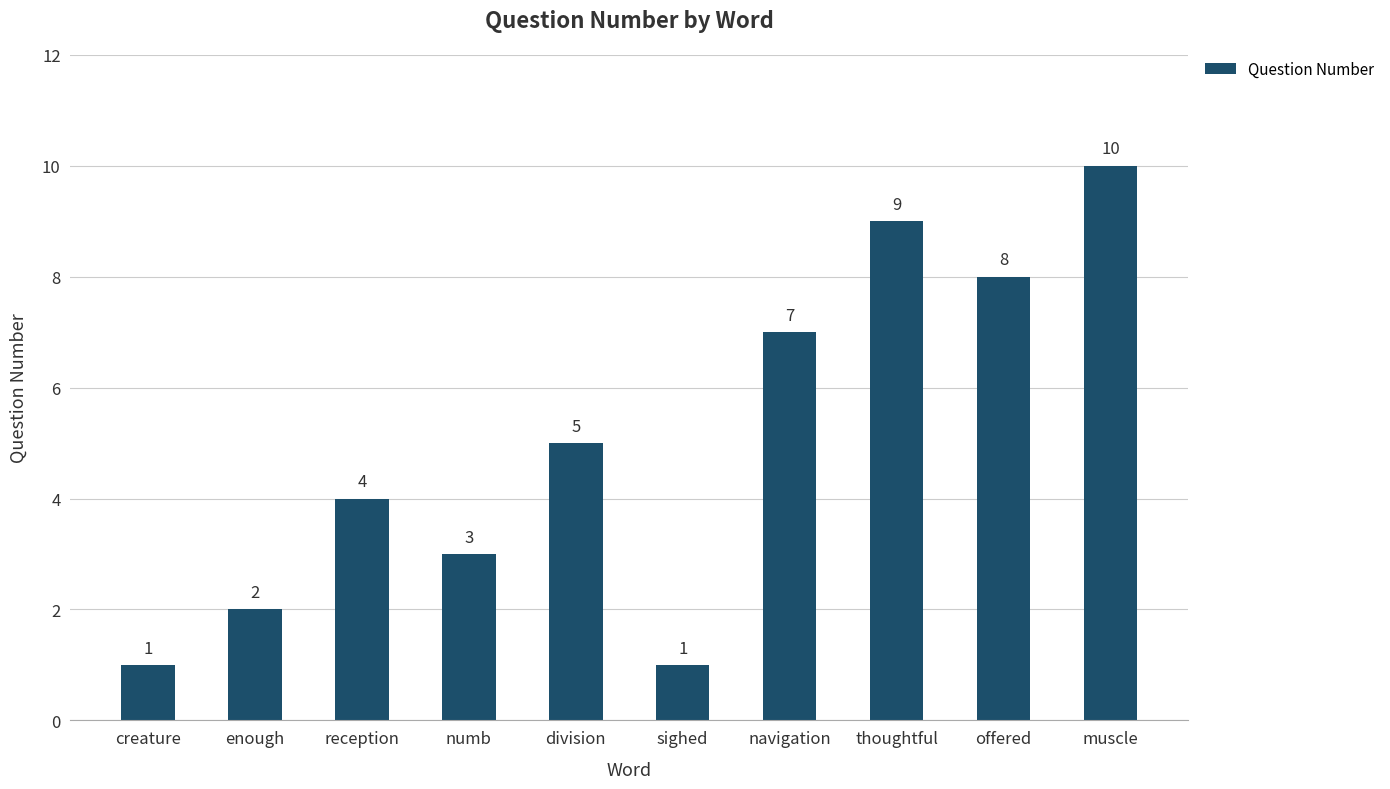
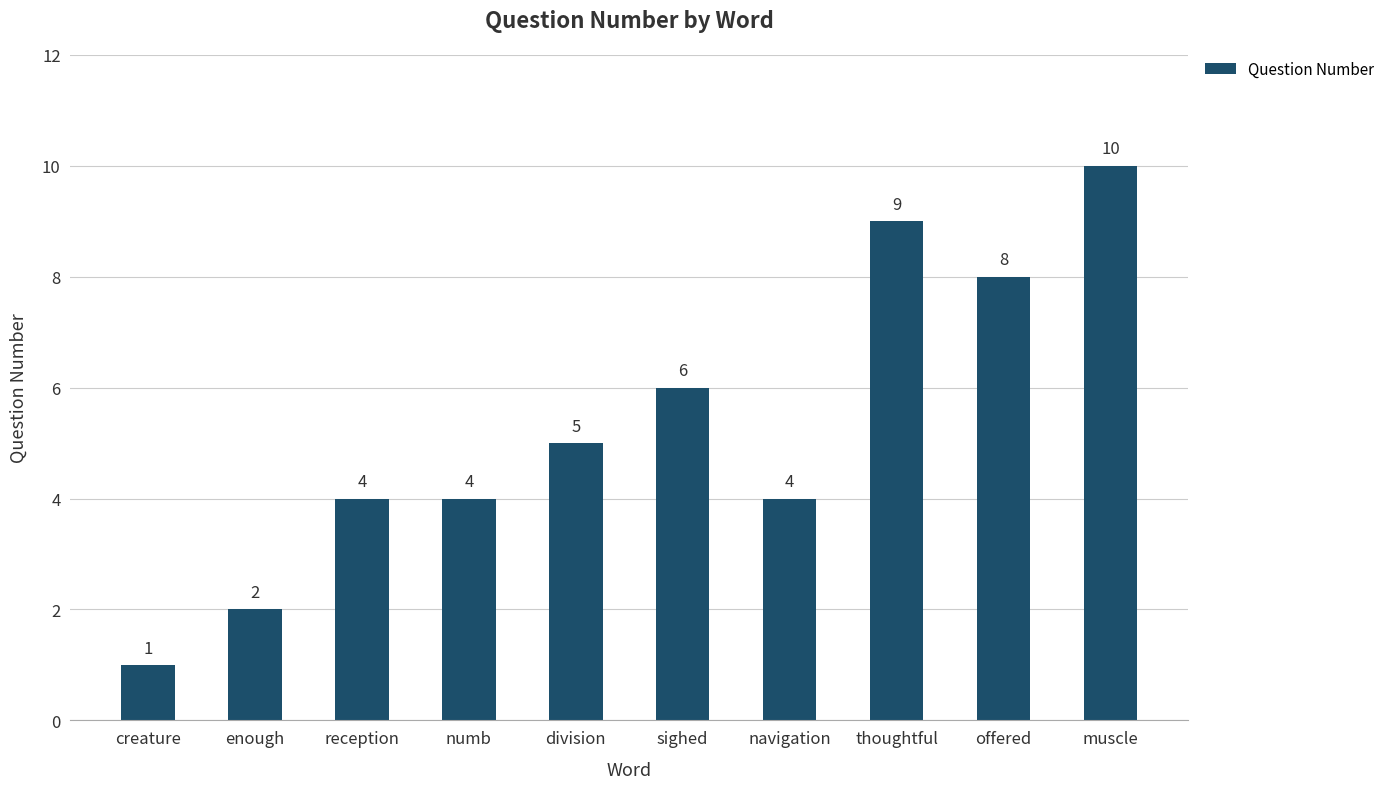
numb: 3 -> 4
sighed: 1 -> 6
navigation: 7 -> 4
